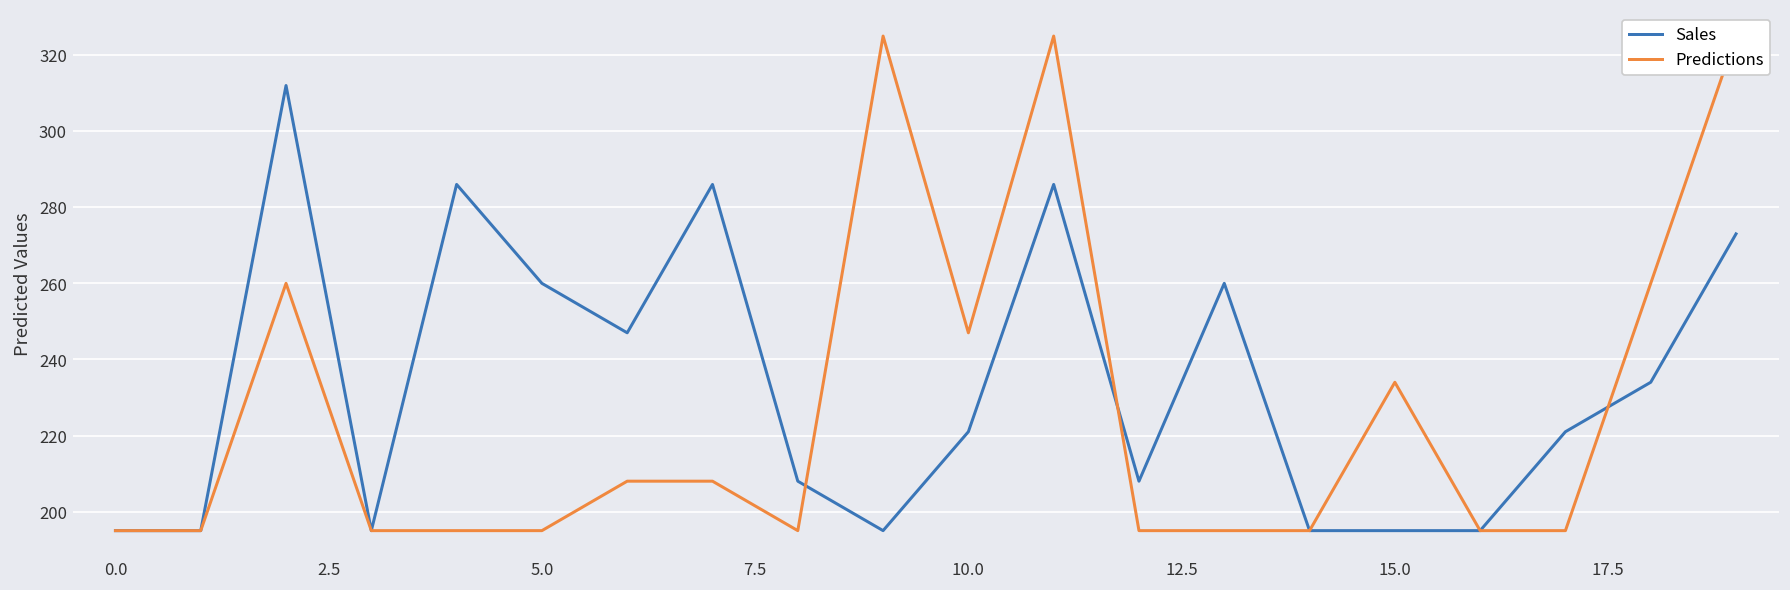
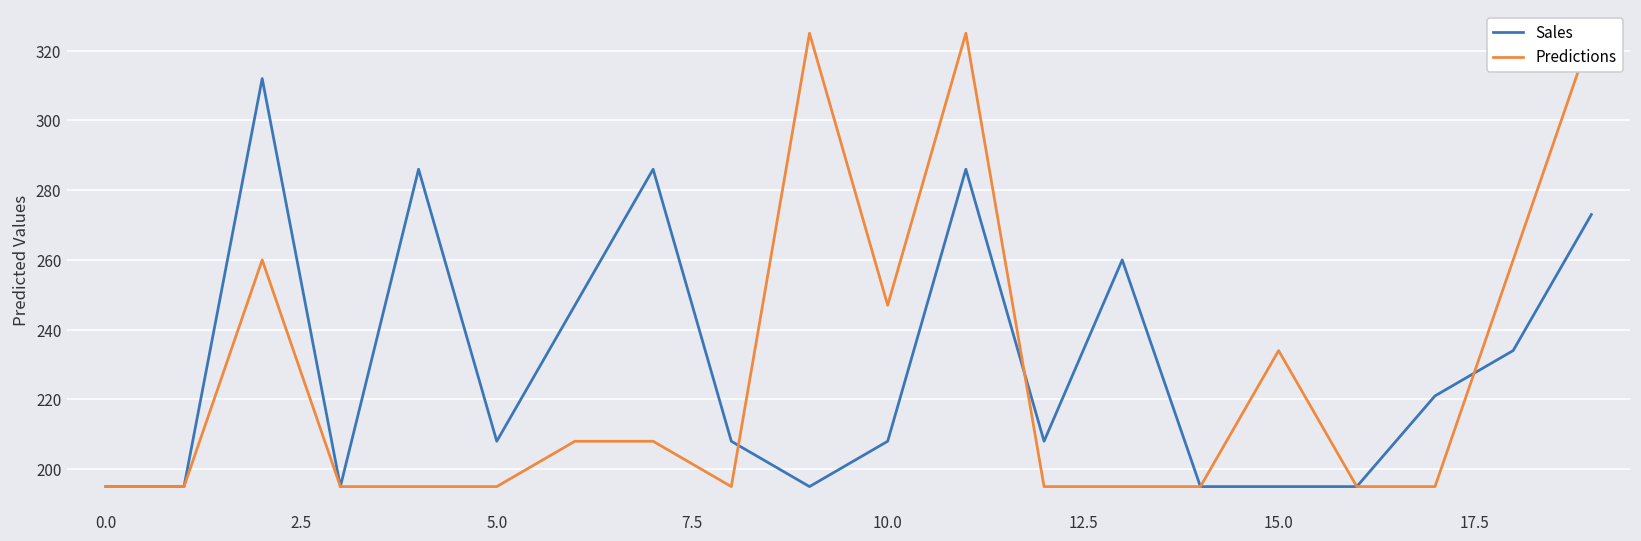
Sales, 5.0: 260 -> 208
Sales, 10.0: 221 -> 208
